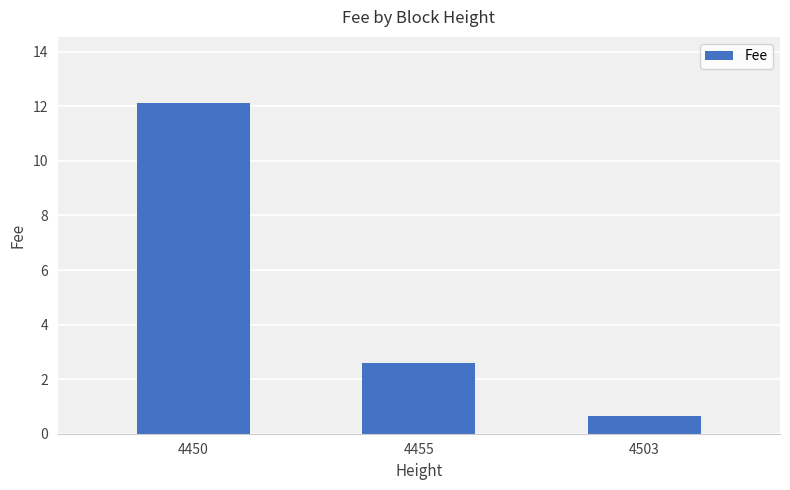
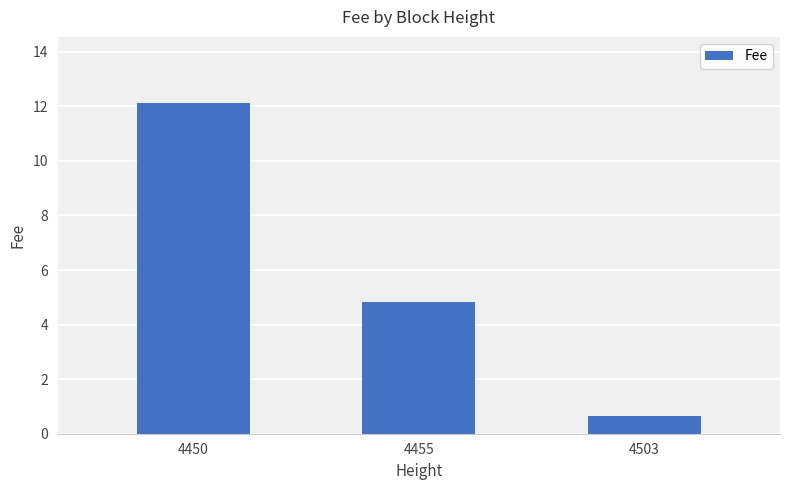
4455: 2.6 -> 4.8
